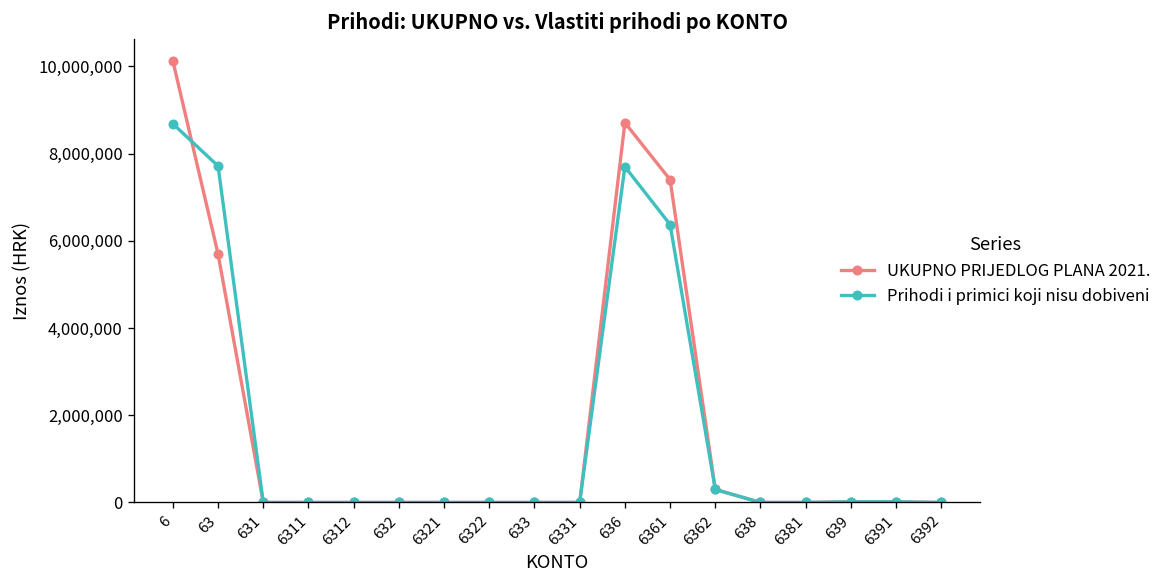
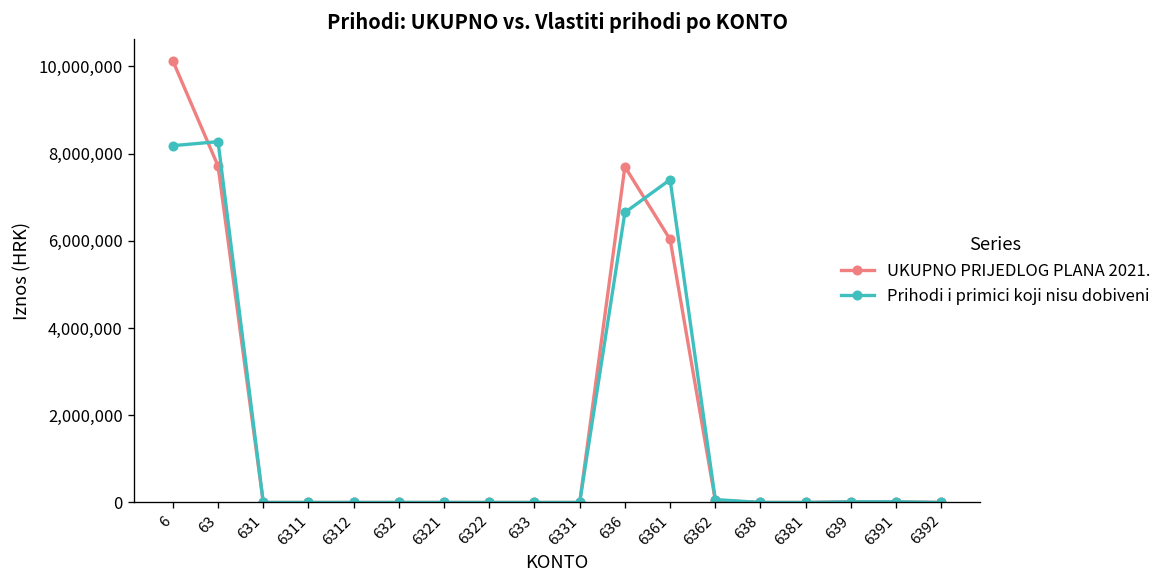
Prihodi i primici koji nisu dobiveni, 6: 8,700,000 -> 8,200,000
UKUPNO PRIJEDLOG PLANA 2021., 63: 5,700,000 -> 7,700,000
Prihodi i primici koji nisu dobiveni, 63: 7,700,000 -> 8,300,000
UKUPNO PRIJEDLOG PLANA 2021., 636: 8,700,000 -> 7,700,000
Prihodi i primici koji nisu dobiveni, 636: 7,700,000 -> 6,600,000
UKUPNO PRIJEDLOG PLANA 2021., 6361: 7,400,000 -> 6,000,000
Prihodi i primici koji nisu dobiveni, 6361: 6,400,000 -> 7,400,000
UKUPNO PRIJEDLOG PLANA 2021., 6362: 300,000 -> 0
Prihodi i primici koji nisu dobiveni, 6362: 300,000 -> 100,000
